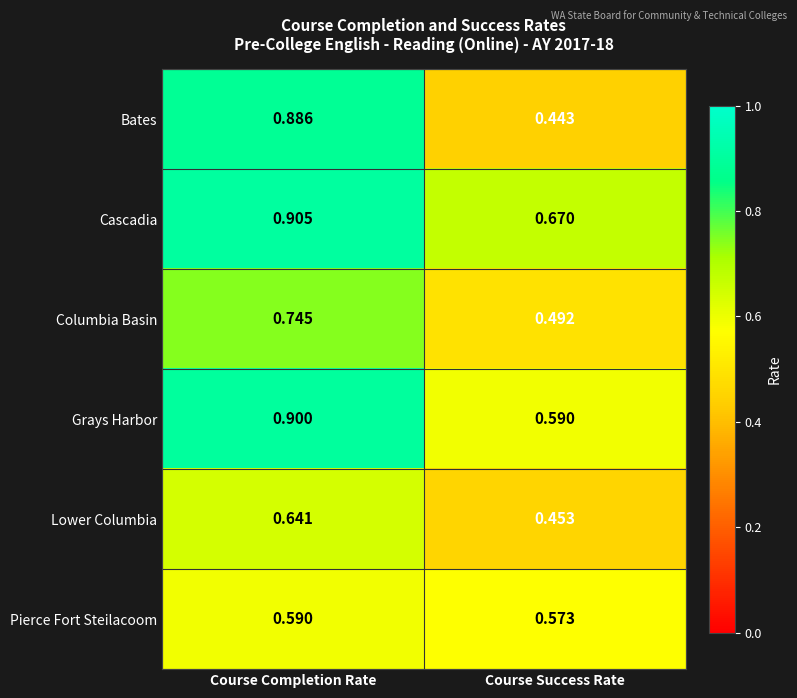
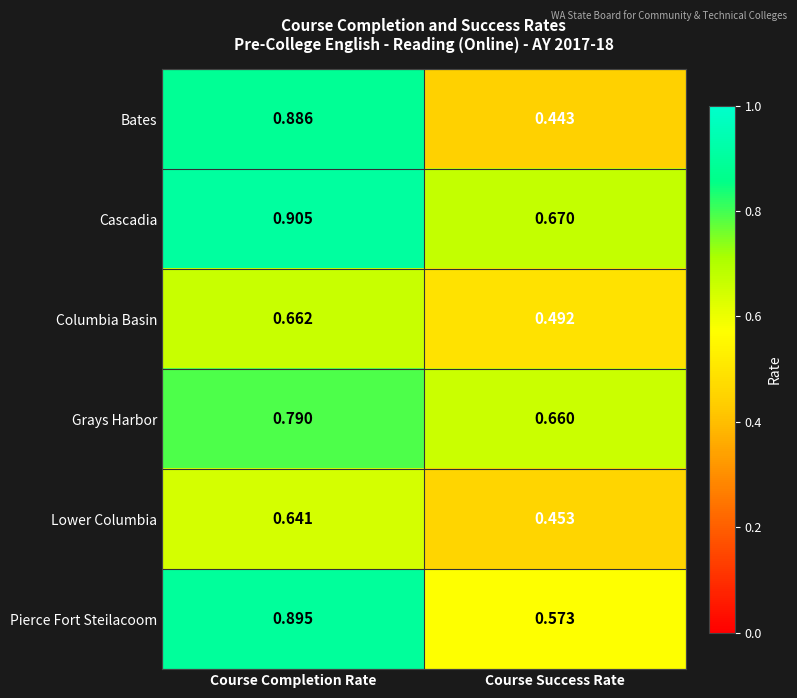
Columbia Basin, Course Completion Rate: 0.745 -> 0.662
Grays Harbor, Course Completion Rate: 0.900 -> 0.790
Grays Harbor, Course Success Rate: 0.590 -> 0.660
Pierce Fort Steilacoom, Course Completion Rate: 0.590 -> 0.895
